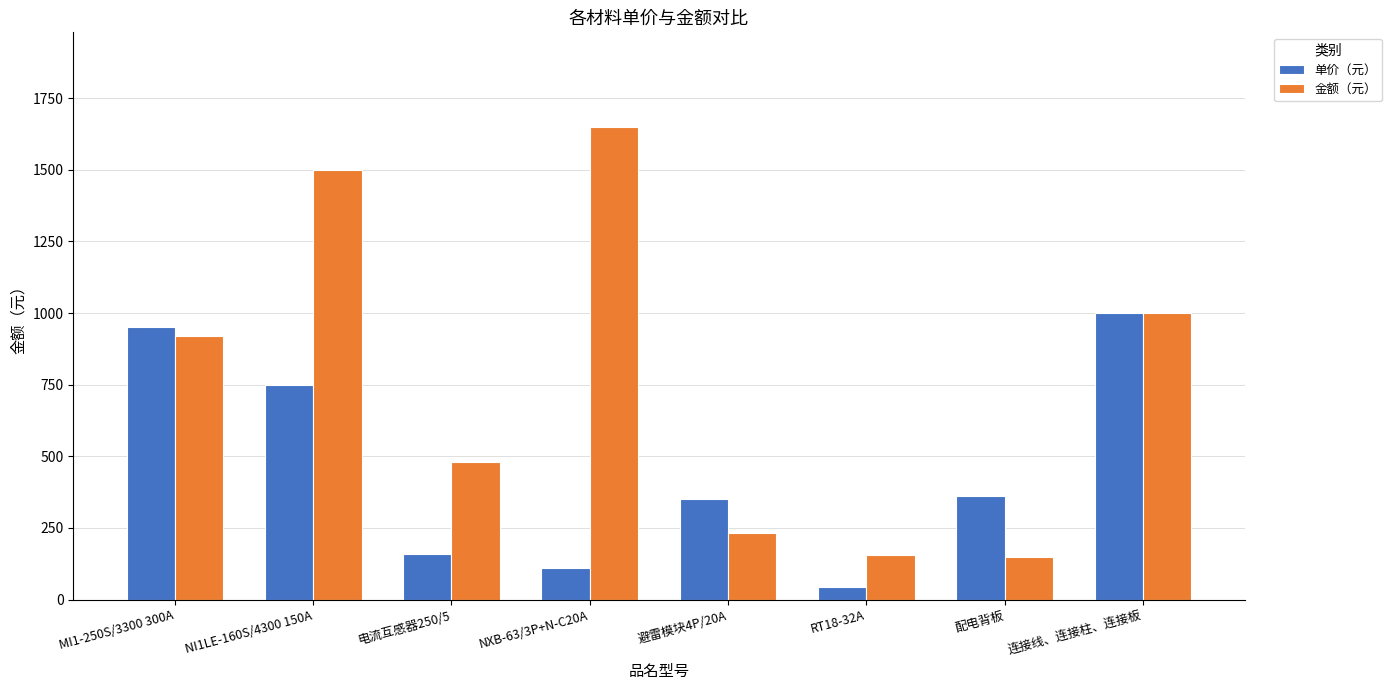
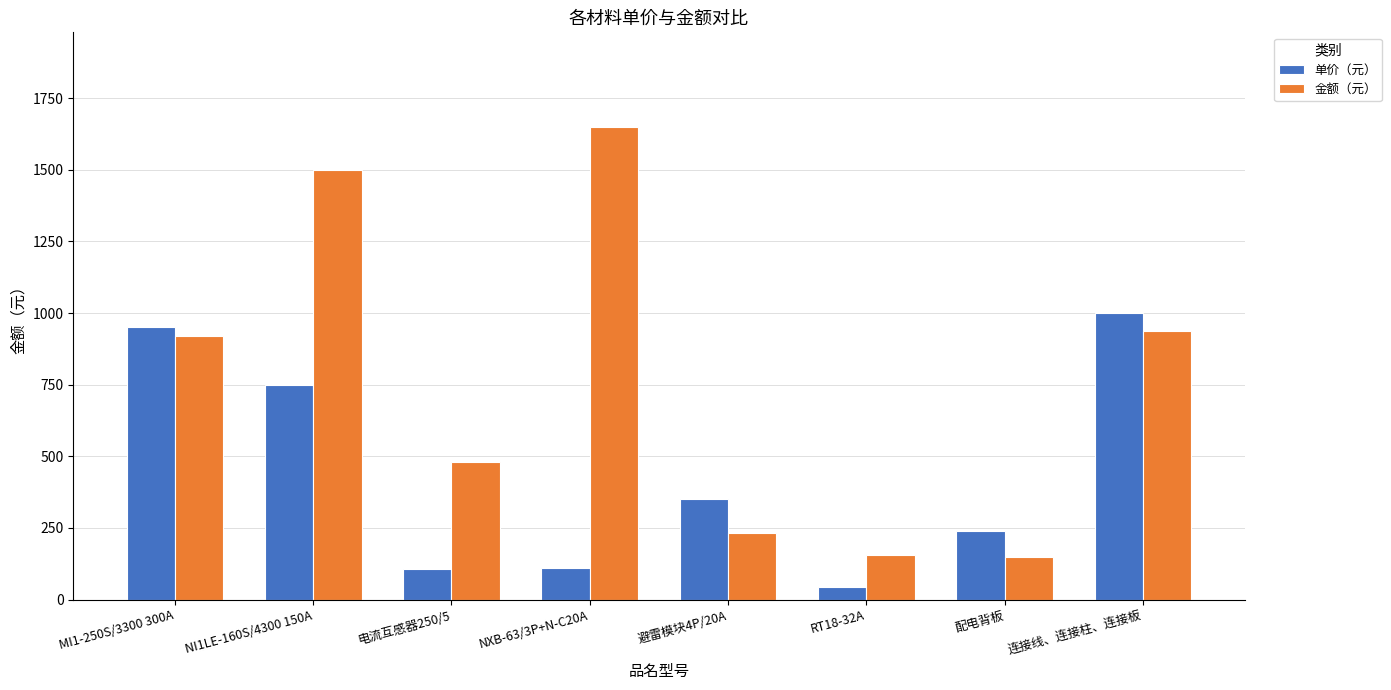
单价（元）, 电流互感器250/5: 160 -> 110
单价（元）, 配电背板: 360 -> 240
金额（元）, 连接线、连接柱、连接板: 1000 -> 940
